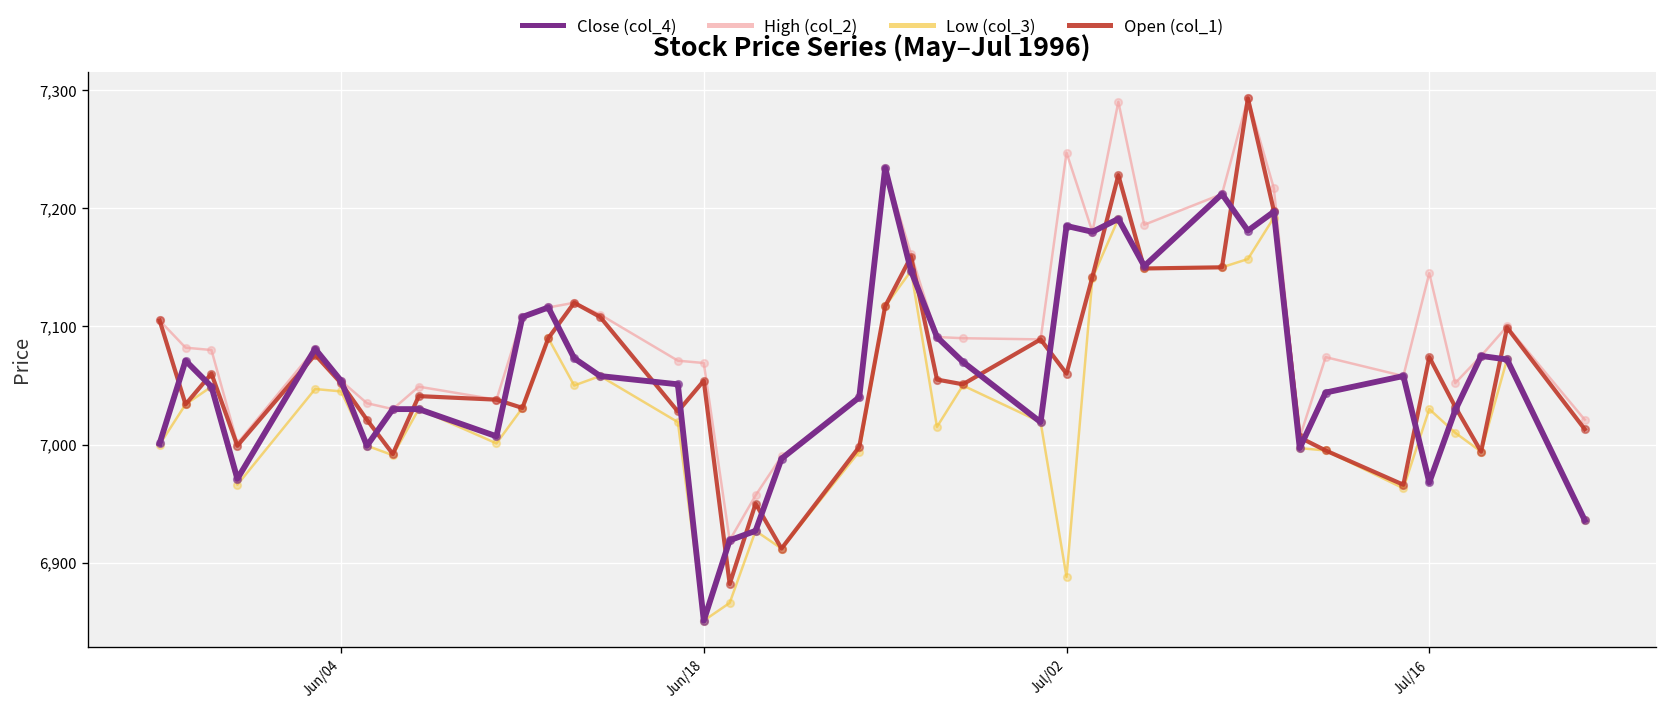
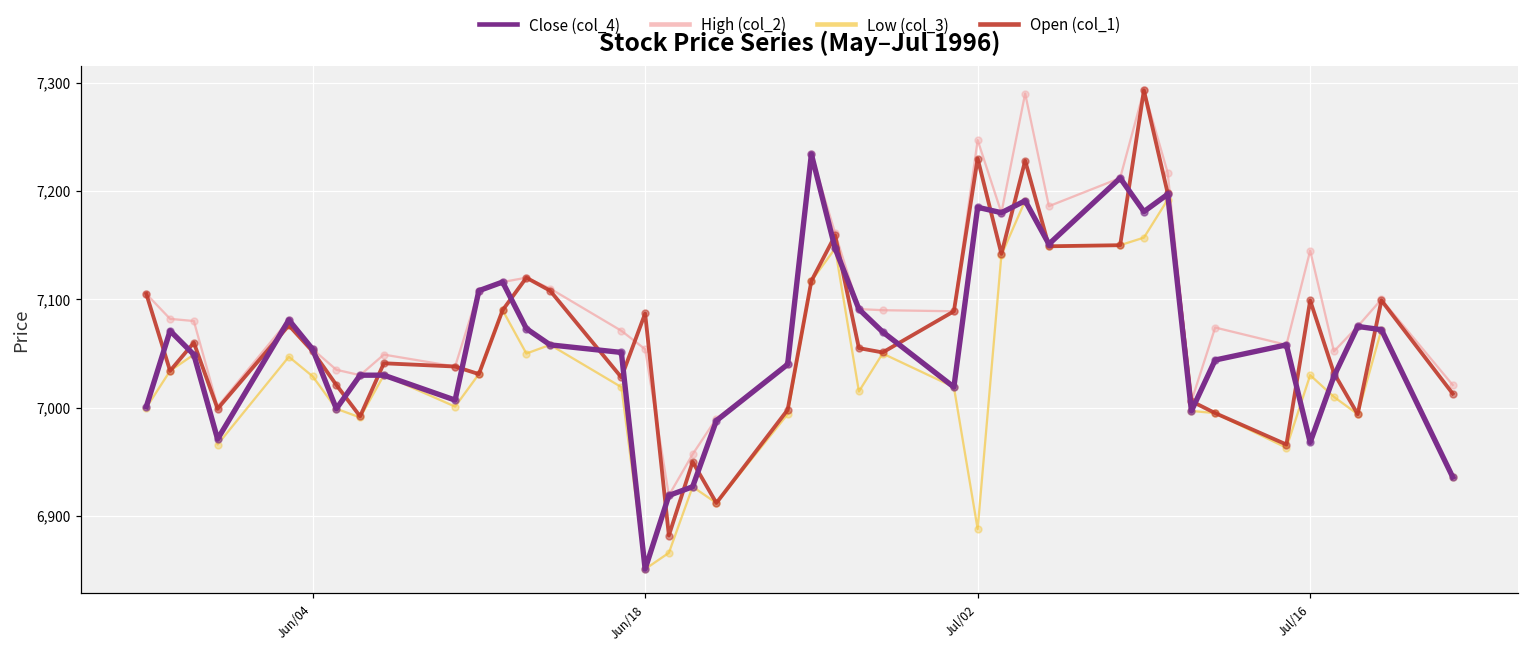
Low (col_3), Jun/04: 7,050 -> 7,030
High (col_2), Jun/18: 7,070 -> 7,050
Open (col_1), Jun/18: 7,050 -> 7,090
Open (col_1), Jul/02: 7,060 -> 7,230
Open (col_1), Jul/16: 7,070 -> 7,100
